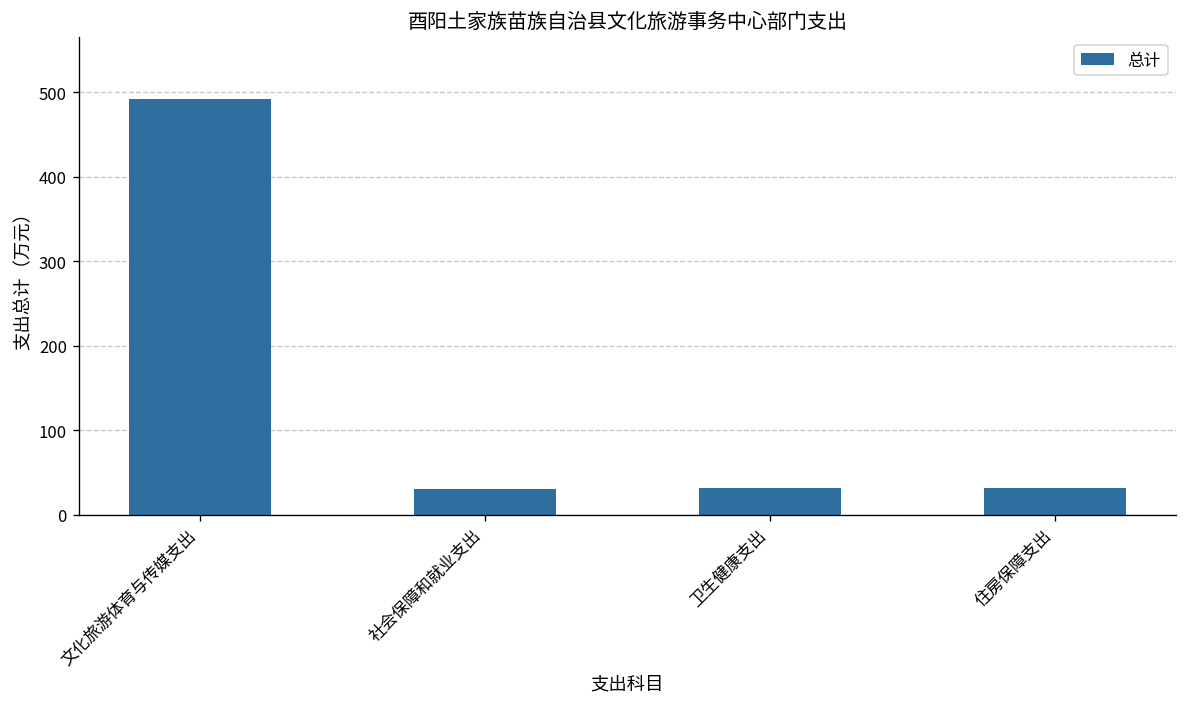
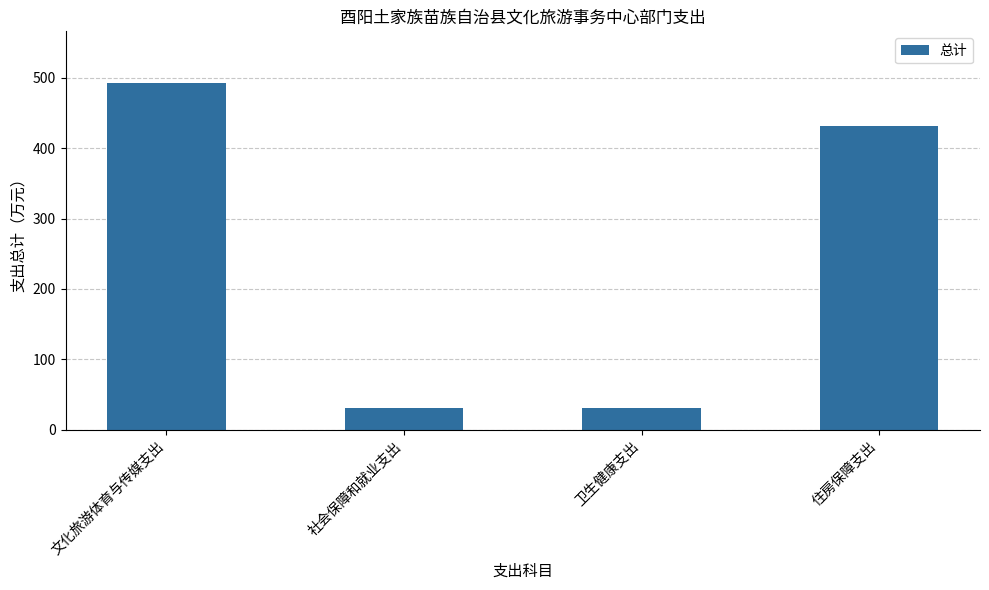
住房保障支出: 30 -> 430
